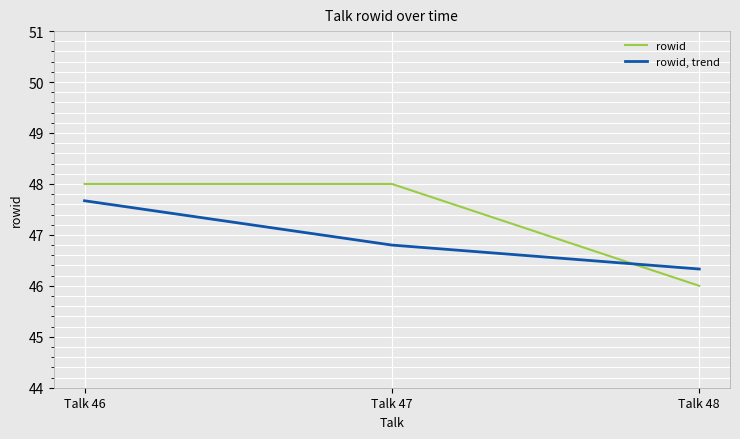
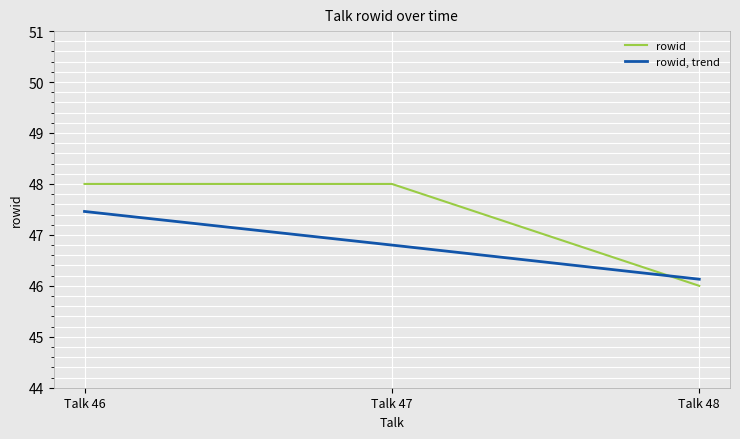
rowid, trend, Talk 46: 47.7 -> 47.5
rowid, trend, Talk 48: 46.3 -> 46.1
